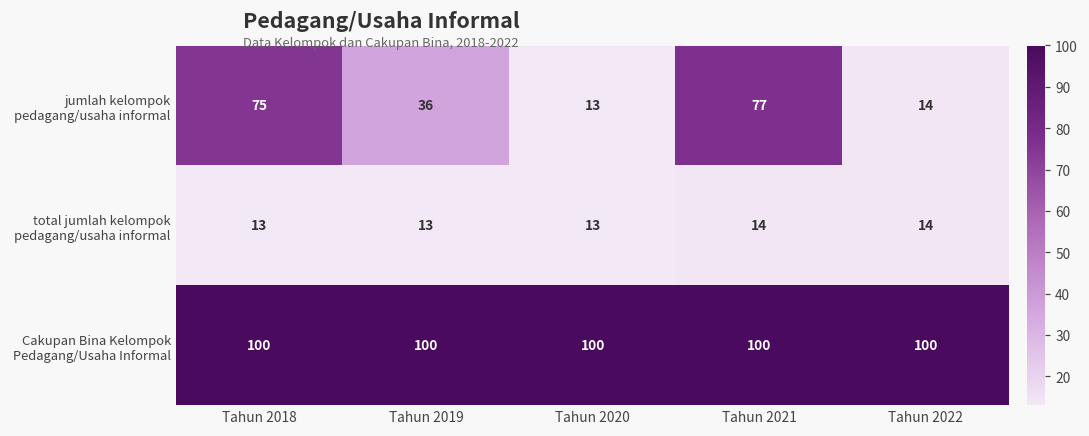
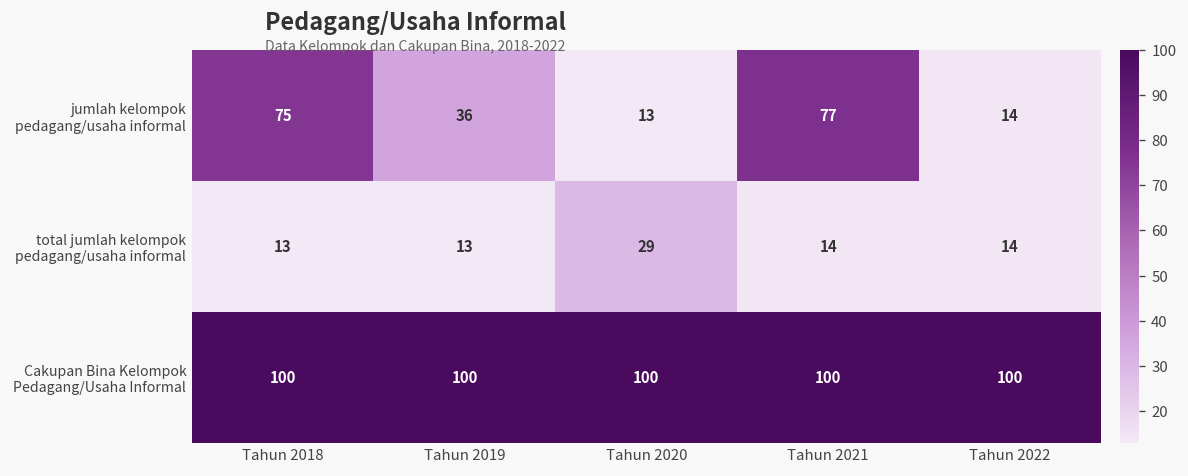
total jumlah kelompok pedagang/usaha informal, Tahun 2020: 13 -> 29
